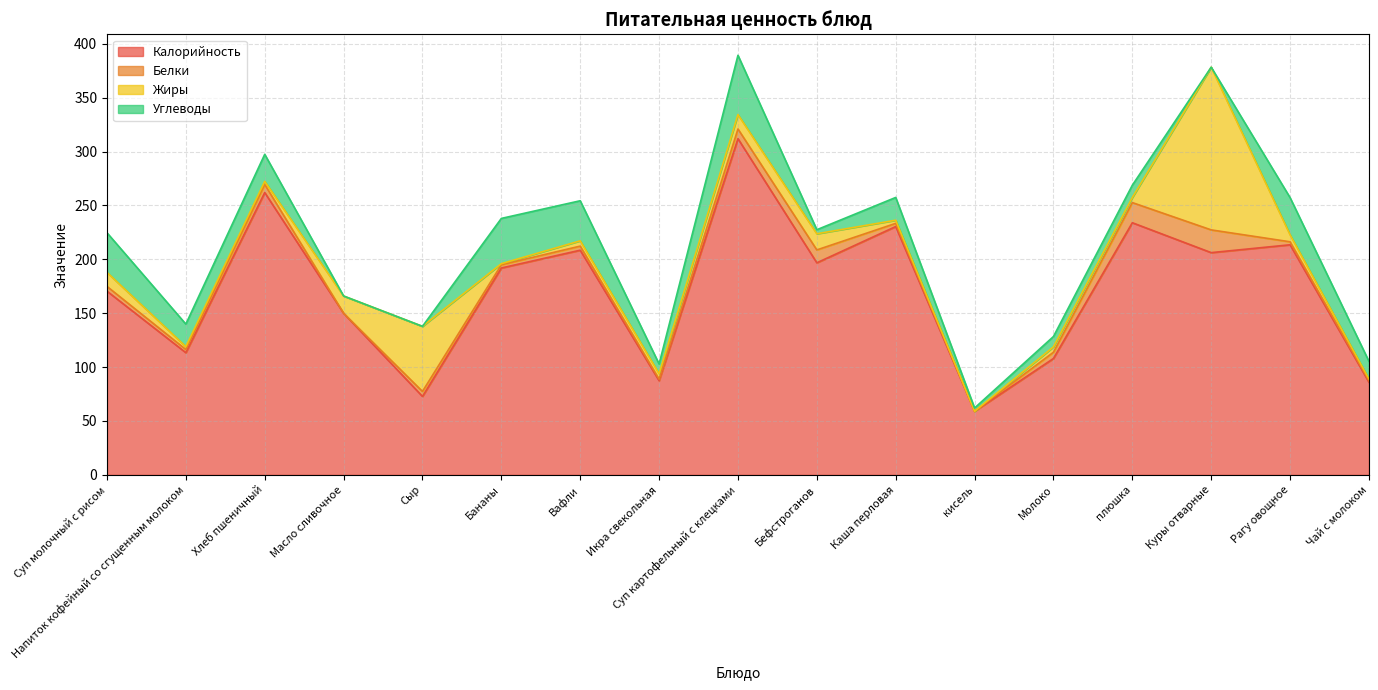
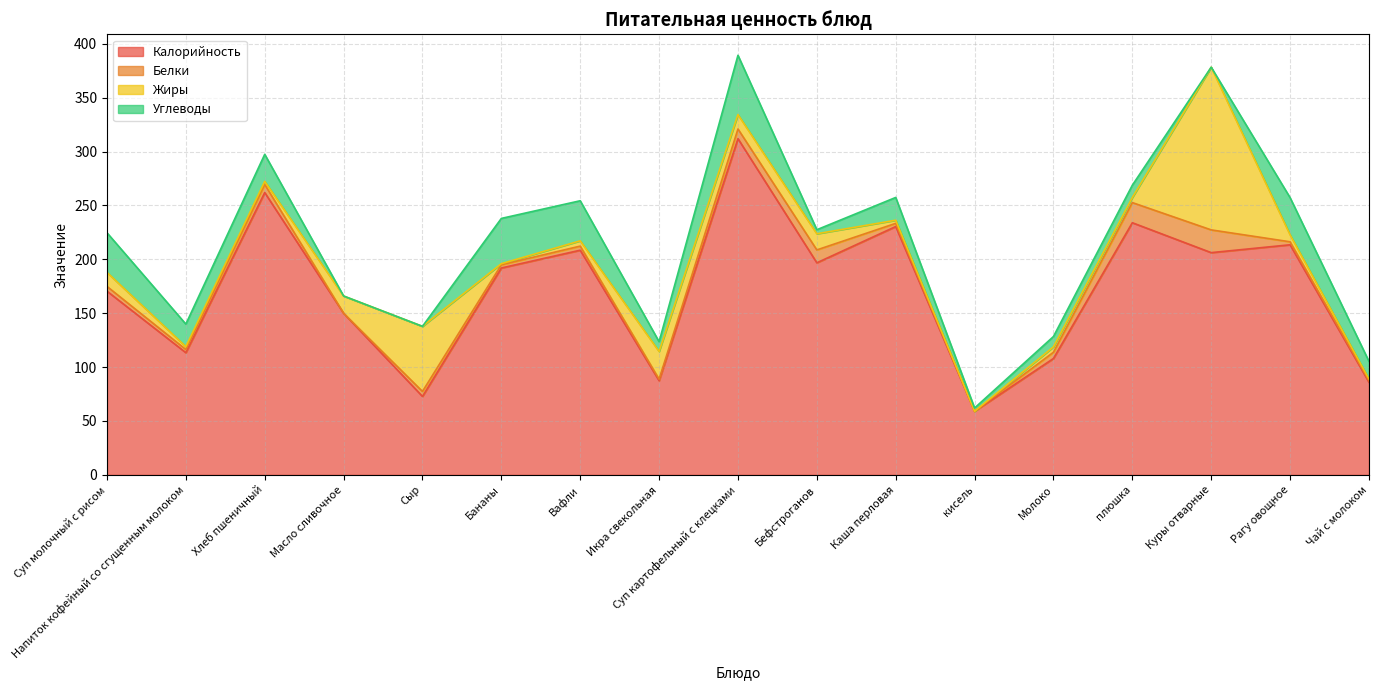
Жиры, Икра свекольная: 5 -> 26
